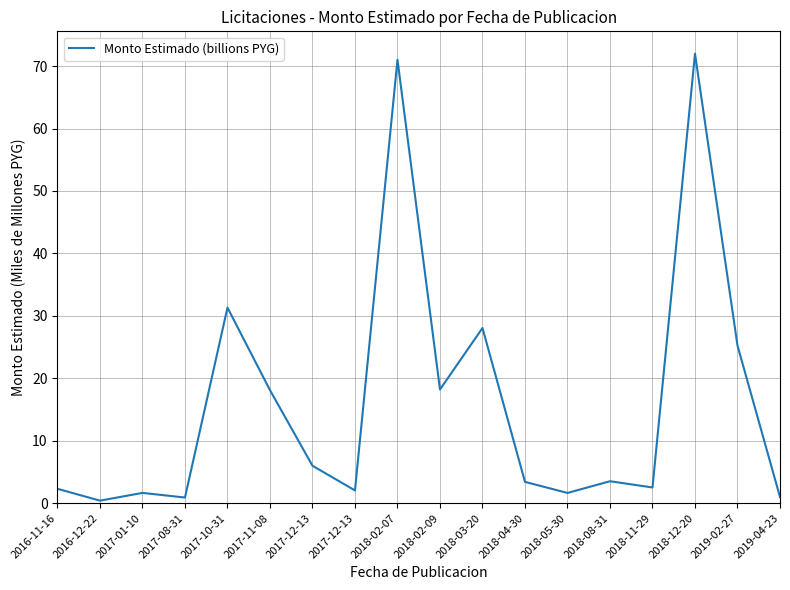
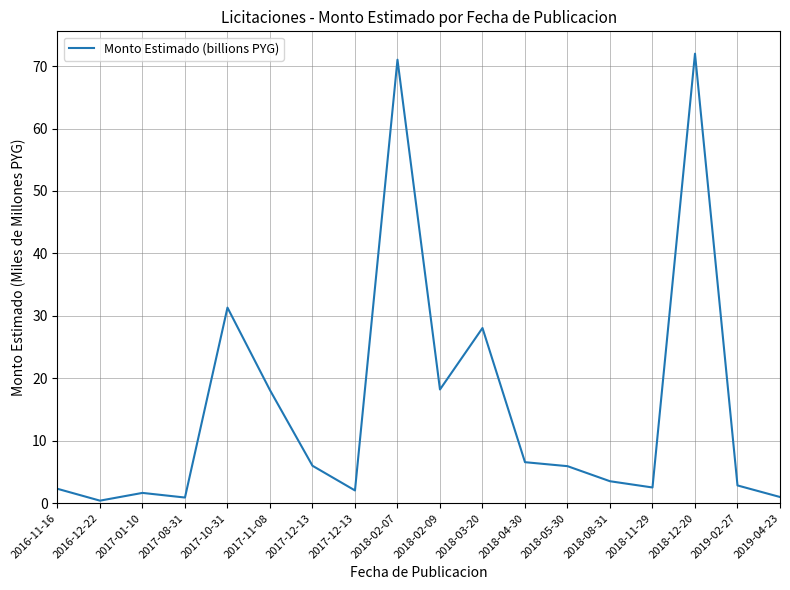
2018-04-30: 3 -> 7
2018-05-30: 2 -> 6
2019-02-27: 25 -> 3
